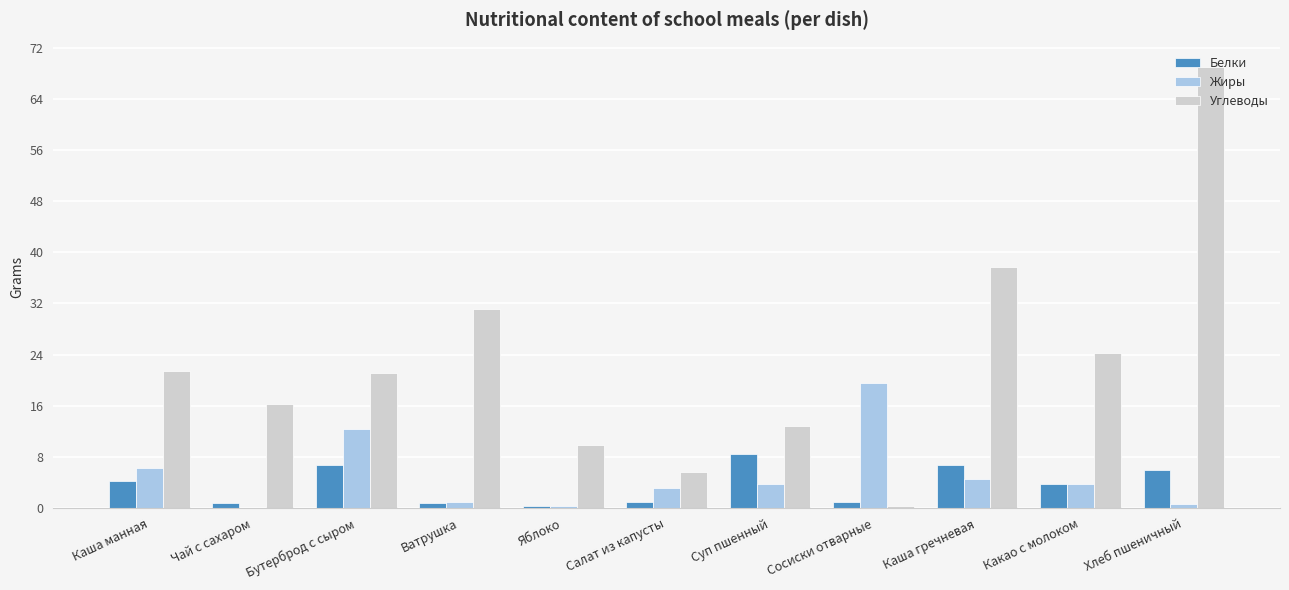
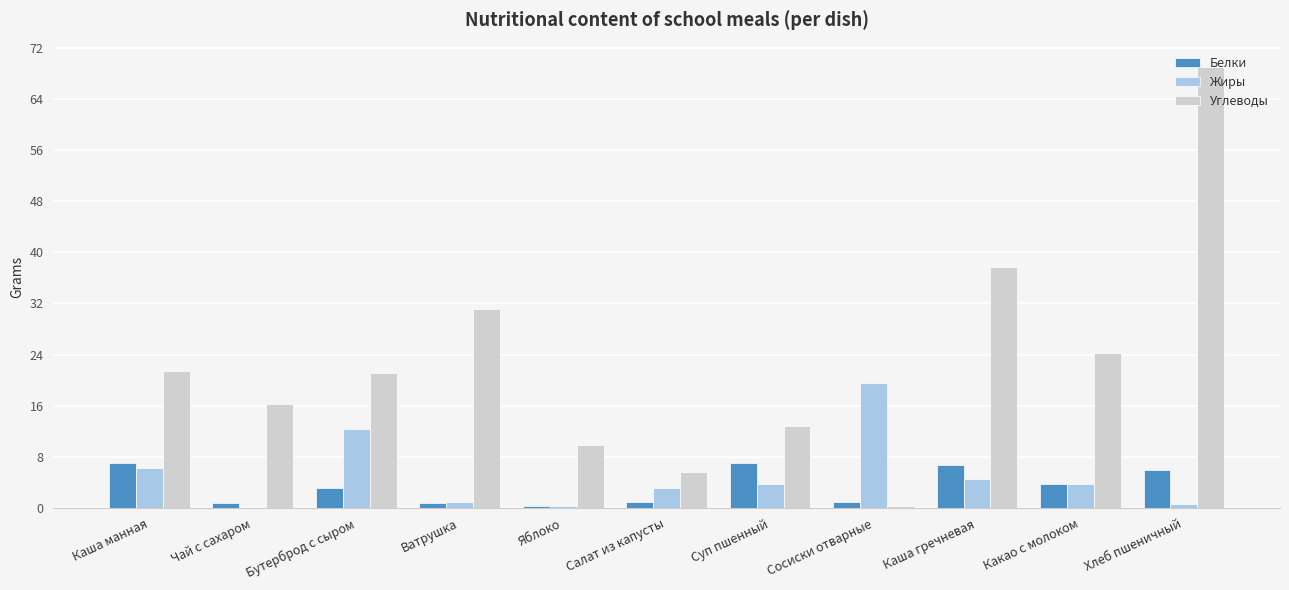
Белки, Каша манная: 4 -> 7
Белки, Бутерброд с сыром: 7 -> 3
Белки, Суп пшенный: 9 -> 7
